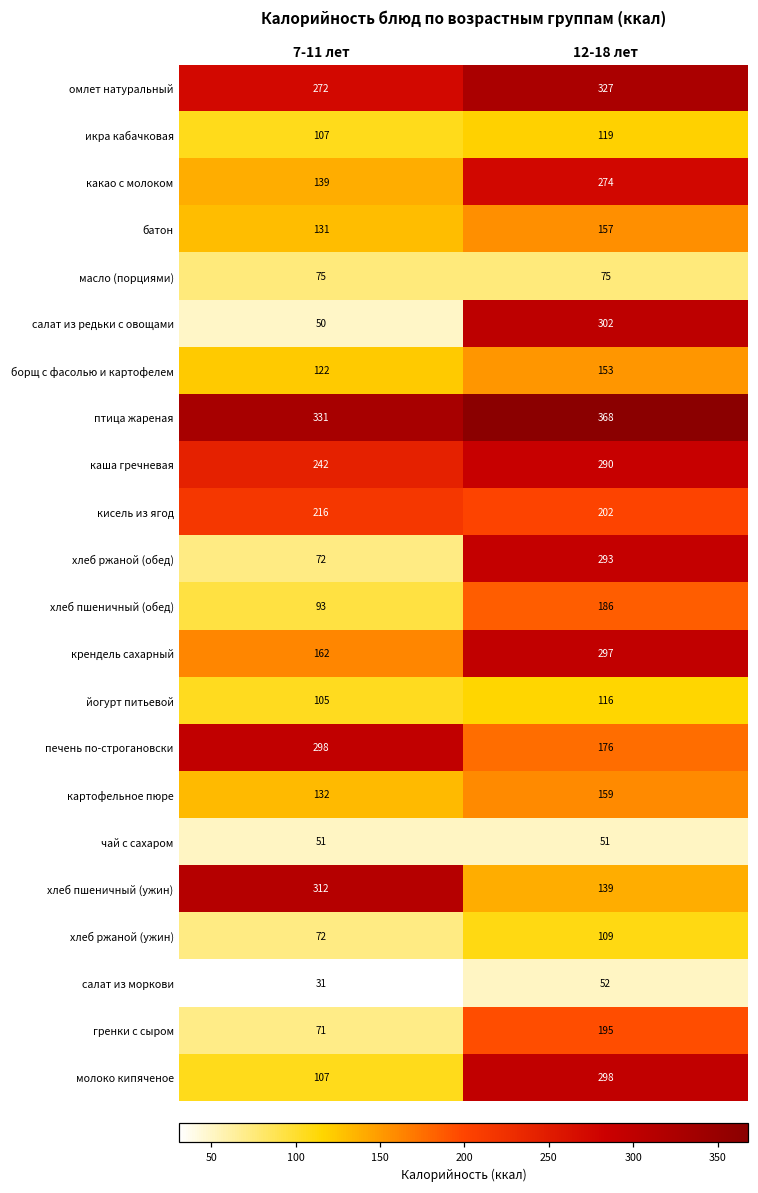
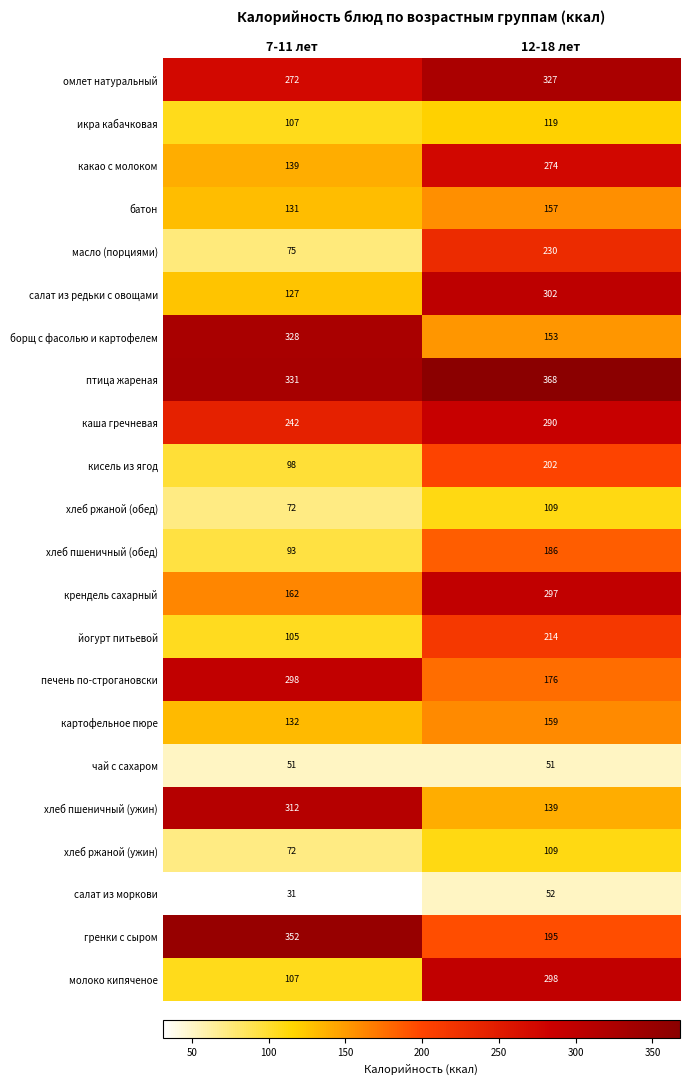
масло (порциями), 12-18 лет: 75 -> 230
салат из редьки с овощами, 7-11 лет: 50 -> 127
борщ с фасолью и картофелем, 7-11 лет: 122 -> 328
кисель из ягод, 7-11 лет: 216 -> 98
хлеб ржаной (обед), 12-18 лет: 293 -> 109
йогурт питьевой, 12-18 лет: 116 -> 214
гренки с сыром, 7-11 лет: 71 -> 352
